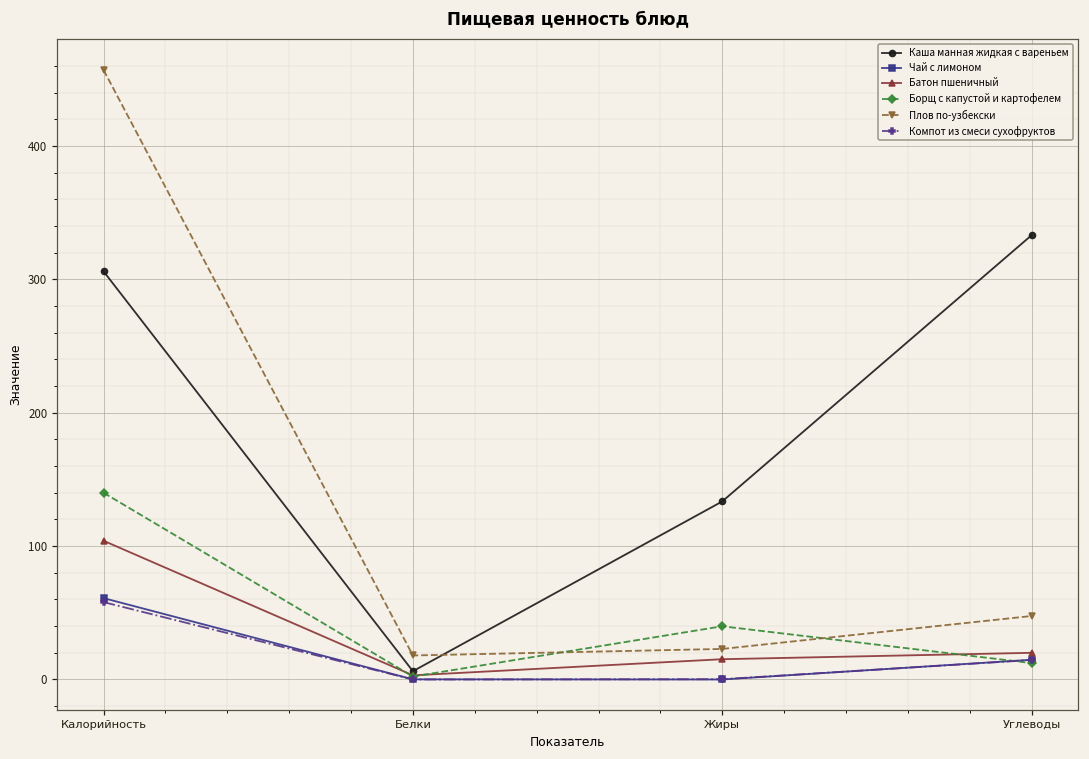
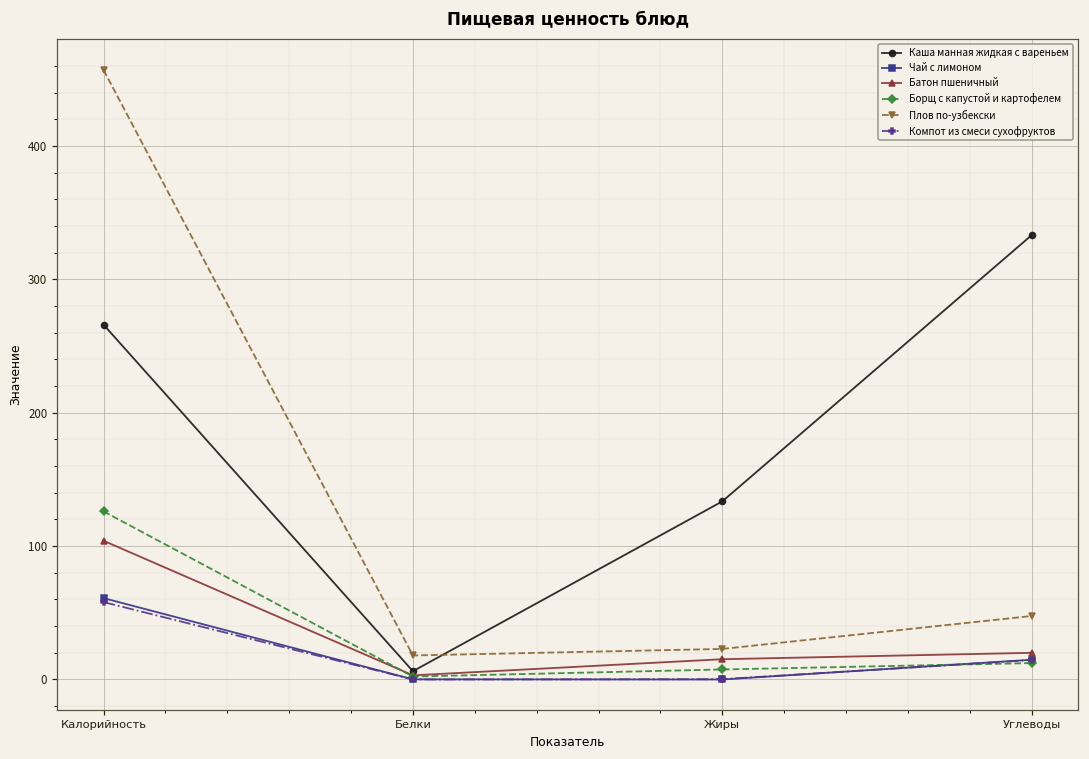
Каша манная жидкая с вареньем, Калорийность: 306 -> 266
Борщ с капустой и картофелем, Калорийность: 140 -> 126
Борщ с капустой и картофелем, Жиры: 40 -> 8
